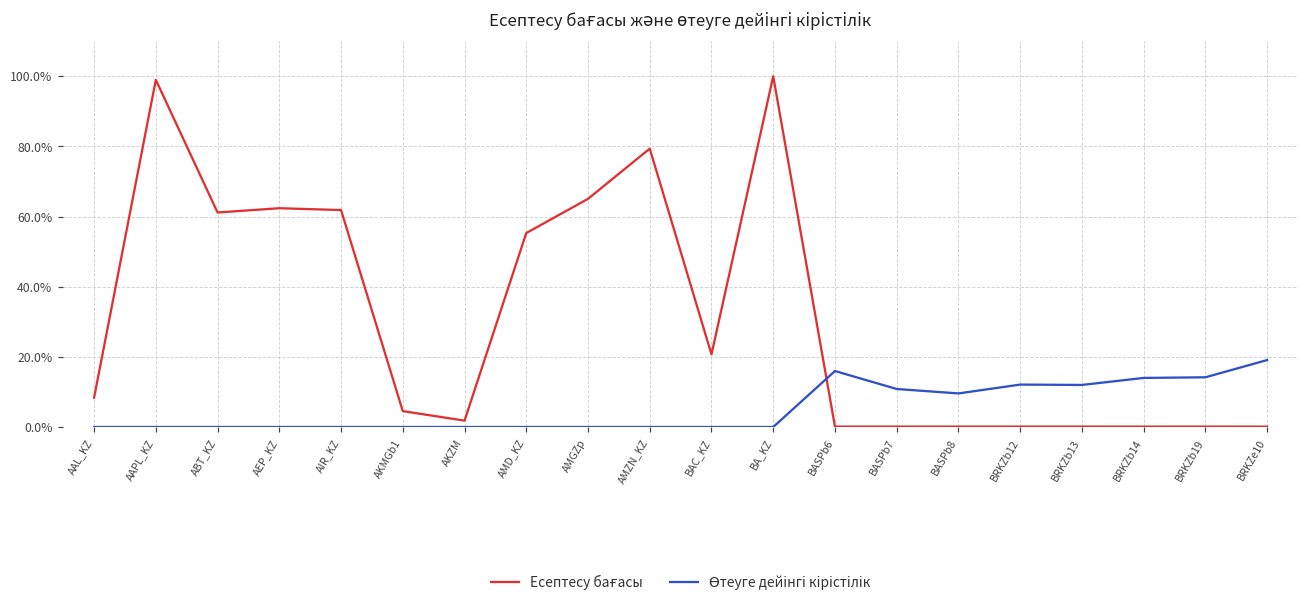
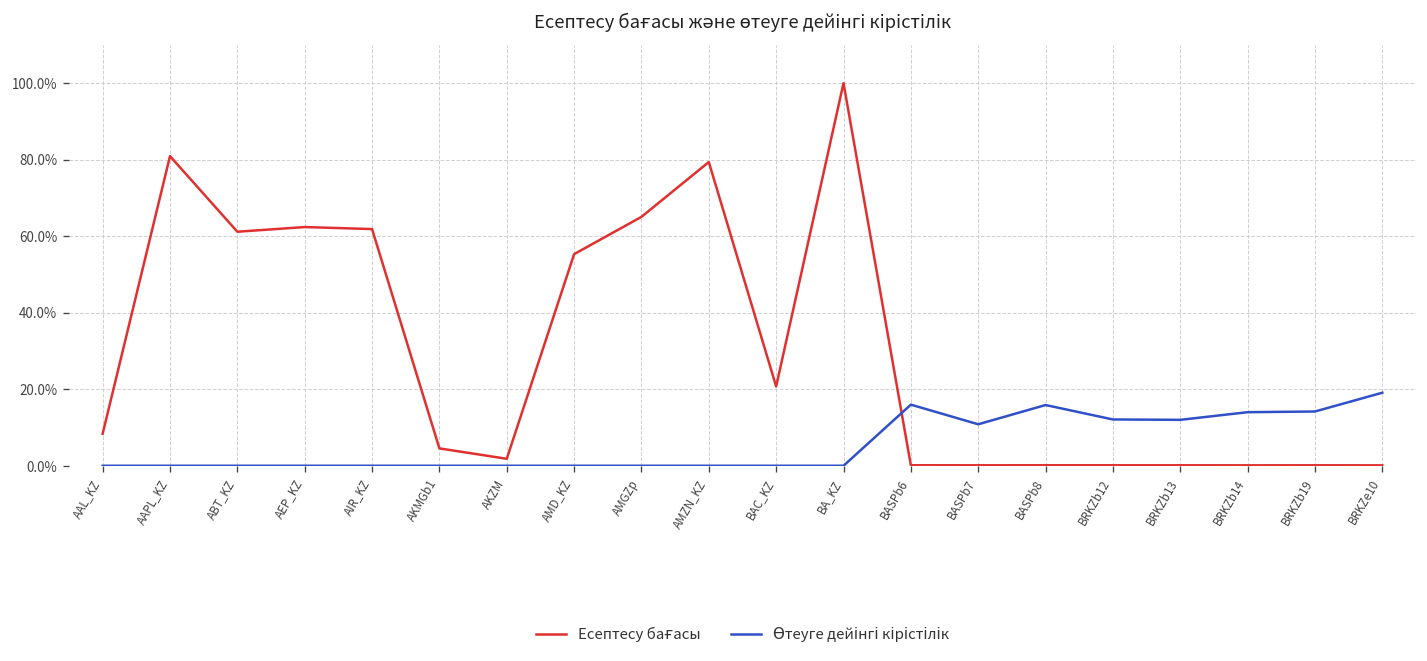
Есептесу бағасы, AAPL_KZ: 99% -> 81%
Өтеуге дейінгі кірістілік, BASPb8: 10% -> 16%
